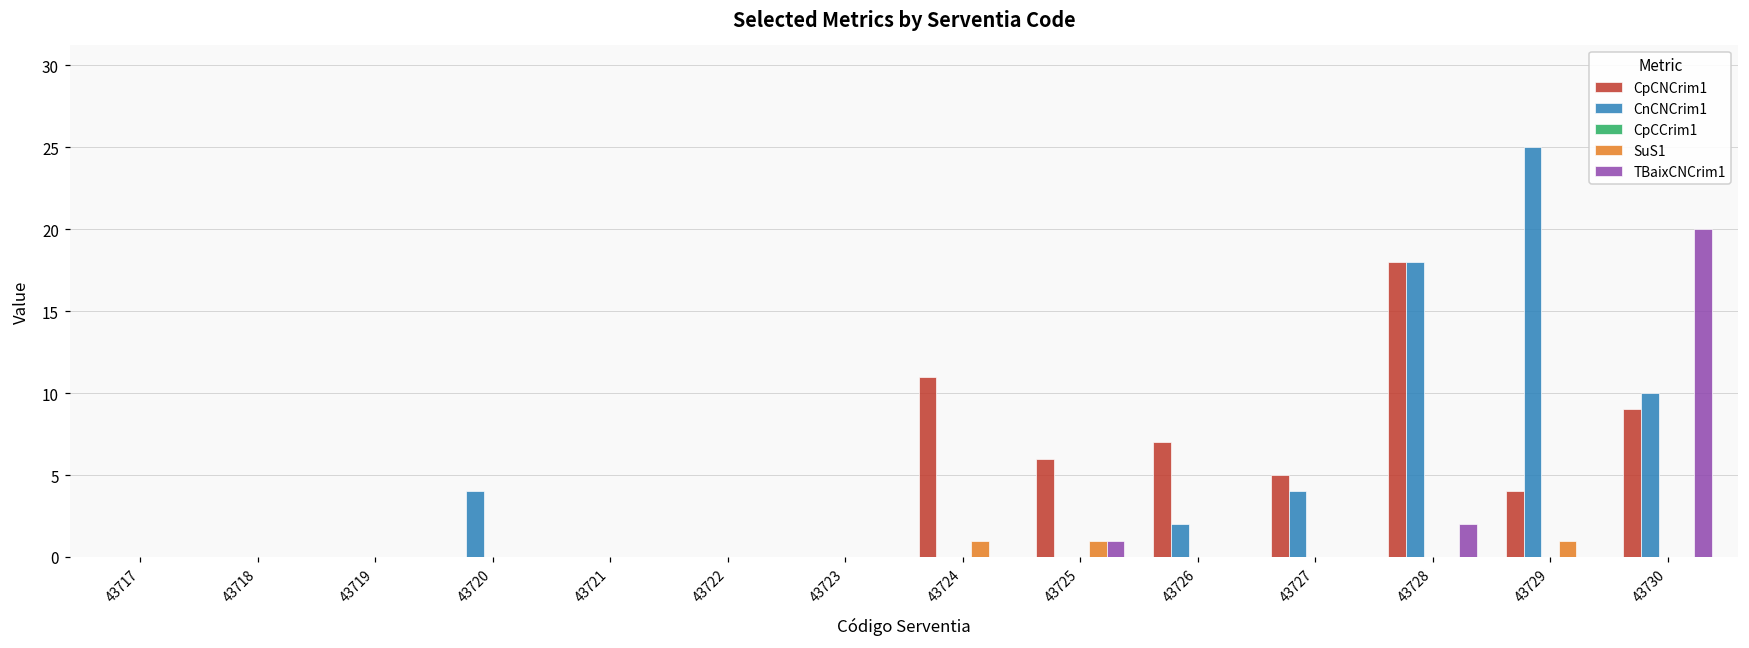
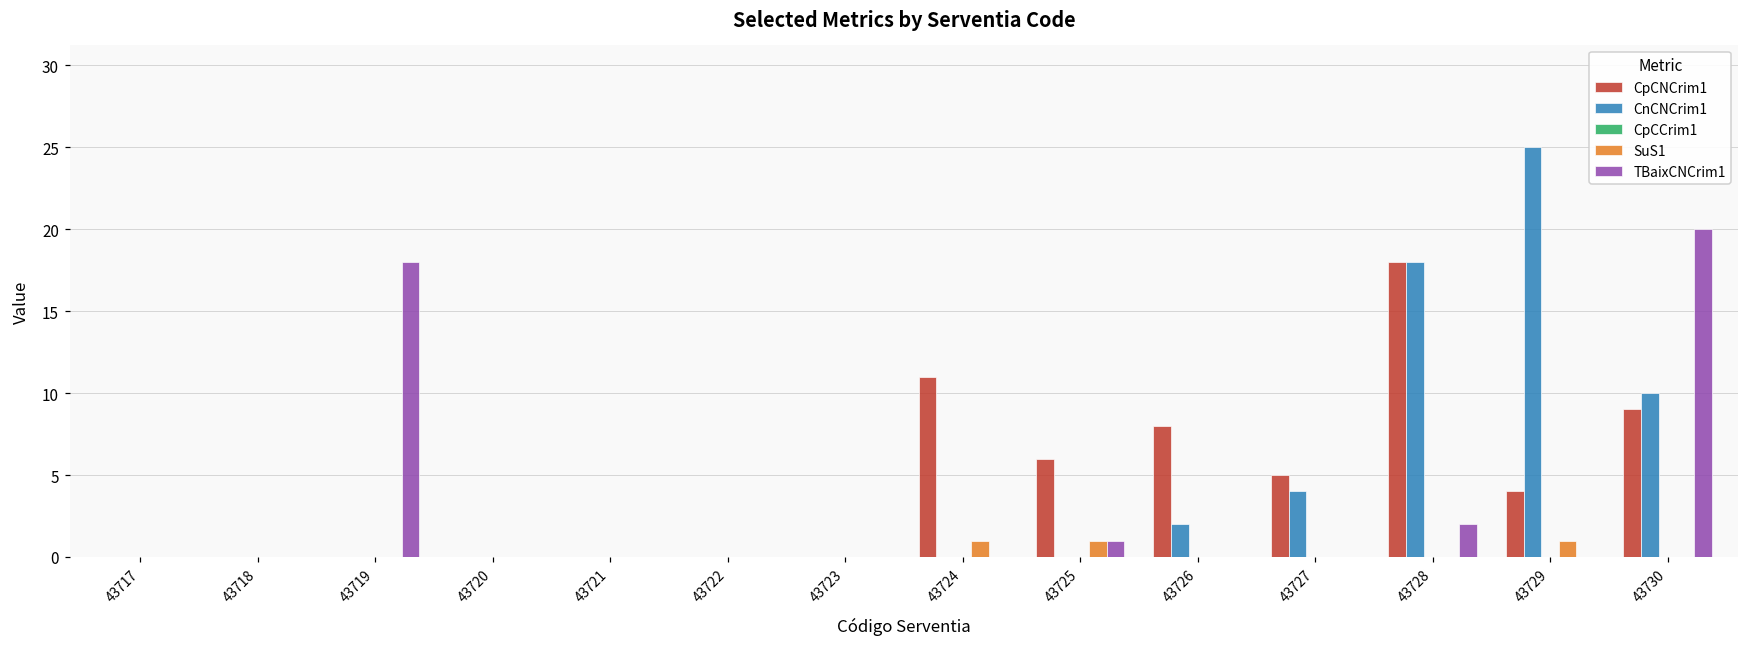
TBaixCNCrim1, 43719: 0 -> 18
CnCNCrim1, 43720: 4 -> 0
CpCNCrim1, 43726: 7 -> 8
